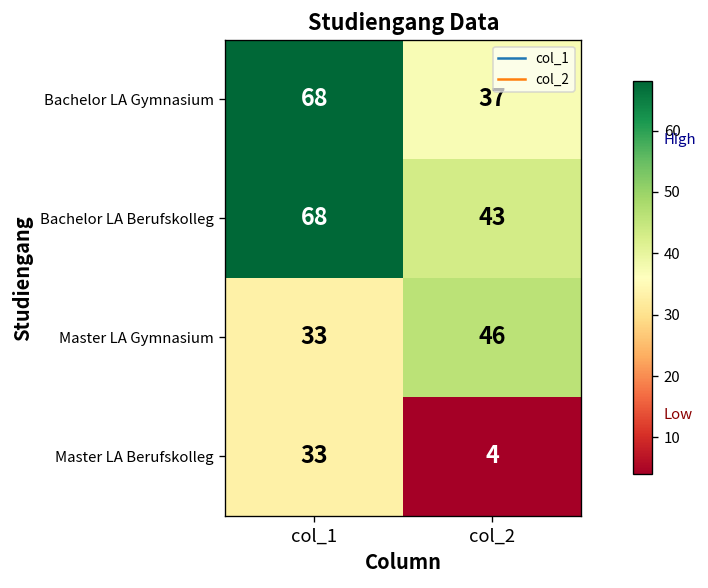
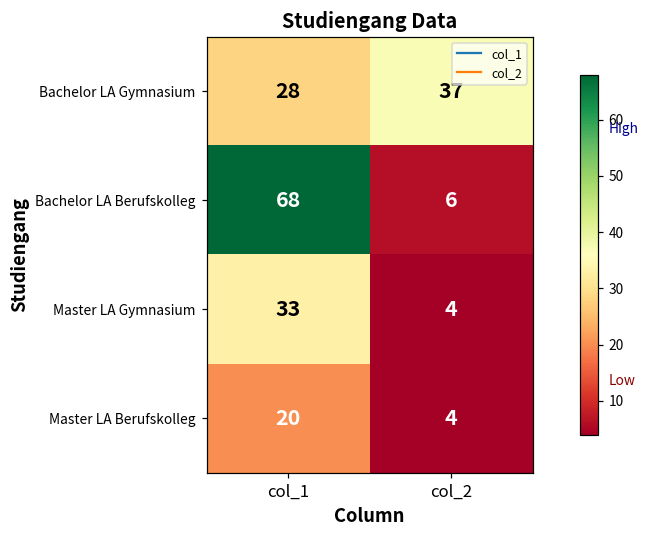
Bachelor LA Gymnasium, col_1: 68 -> 28
Bachelor LA Berufskolleg, col_2: 43 -> 6
Master LA Gymnasium, col_2: 46 -> 4
Master LA Berufskolleg, col_1: 33 -> 20
